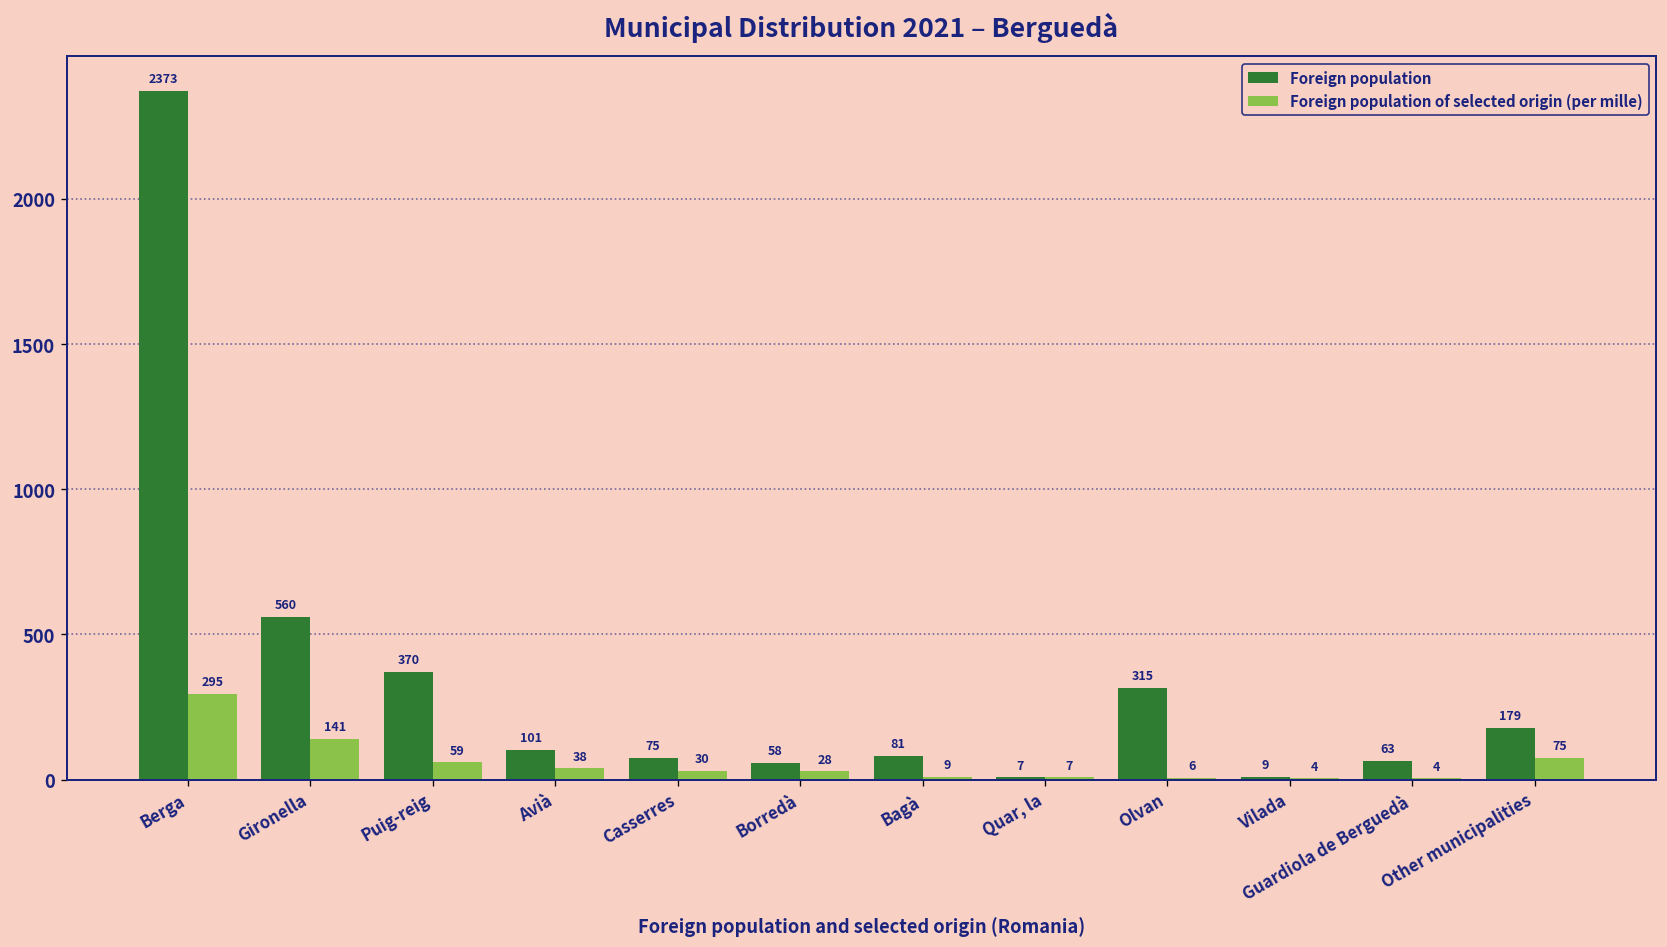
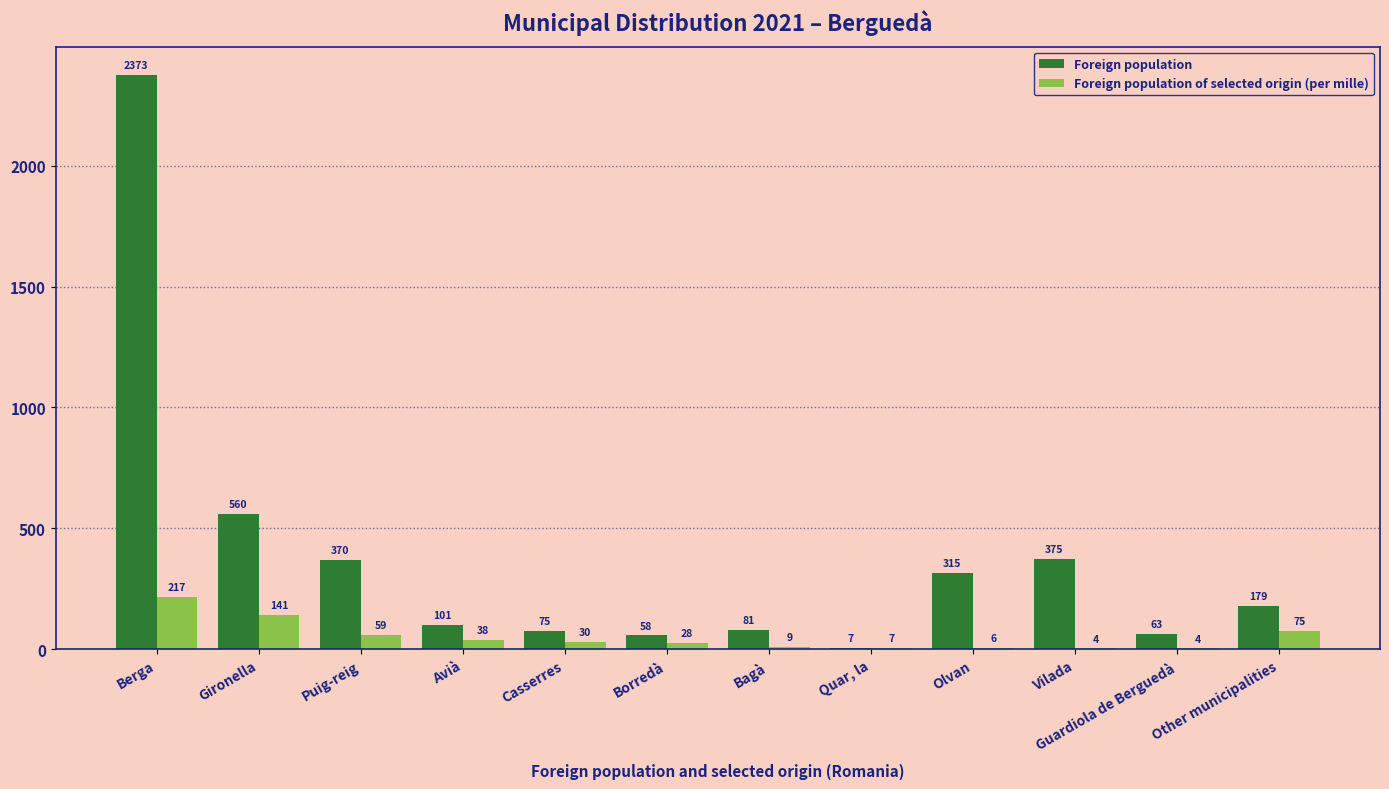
Foreign population of selected origin (per mille), Berga: 295 -> 217
Foreign population, Vilada: 9 -> 375
